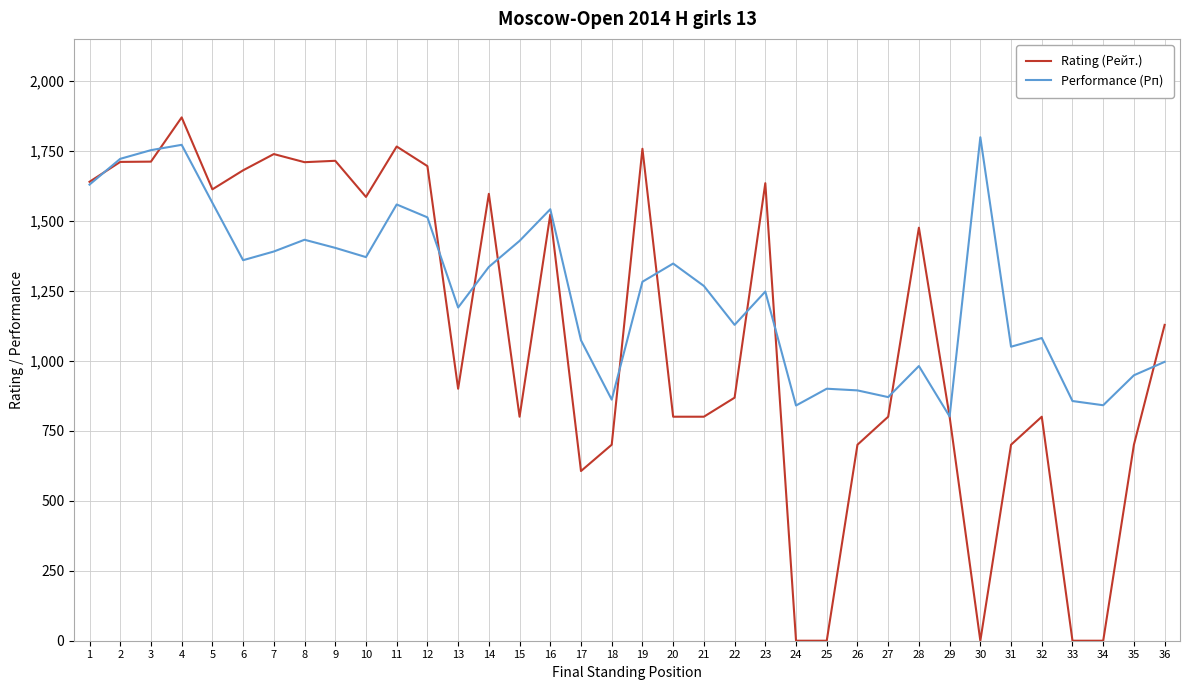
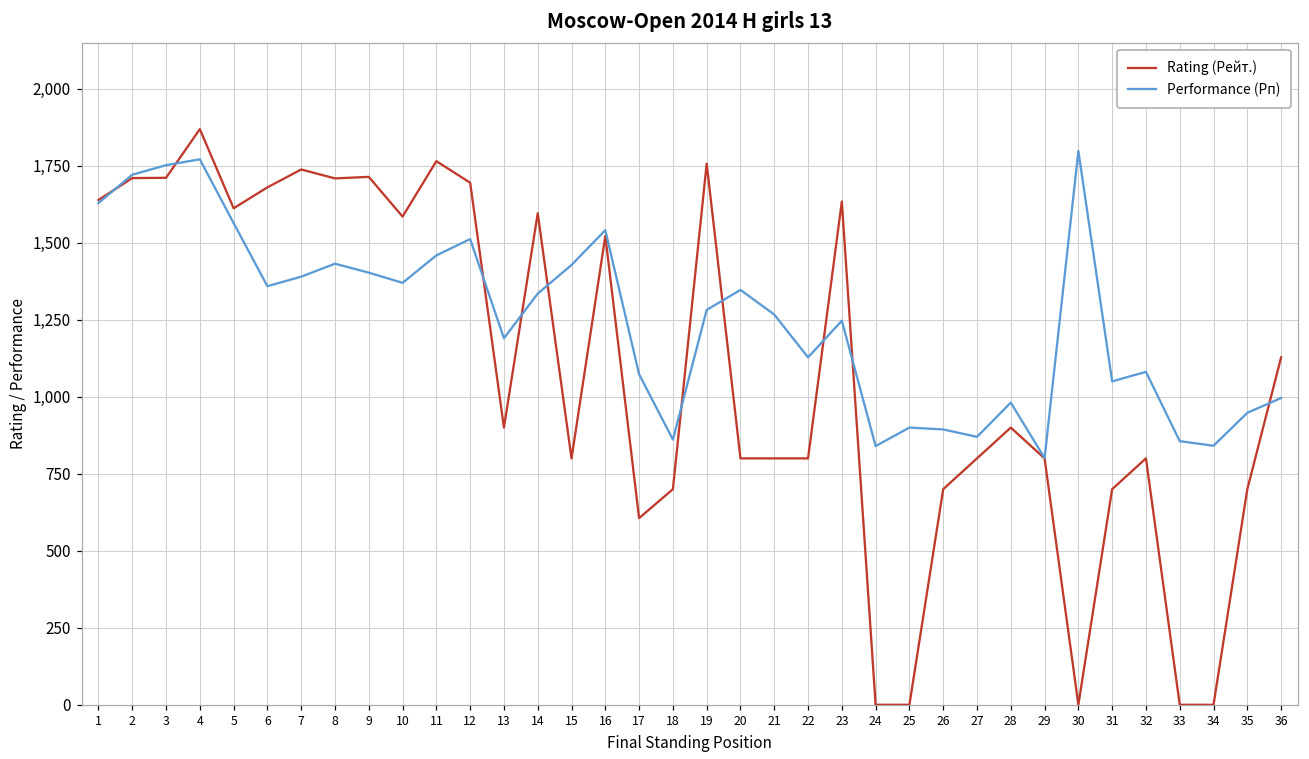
Performance (Рп), 11: 1,560 -> 1,460
Rating (Рейт.), 22: 870 -> 800
Rating (Рейт.), 28: 1,480 -> 900
